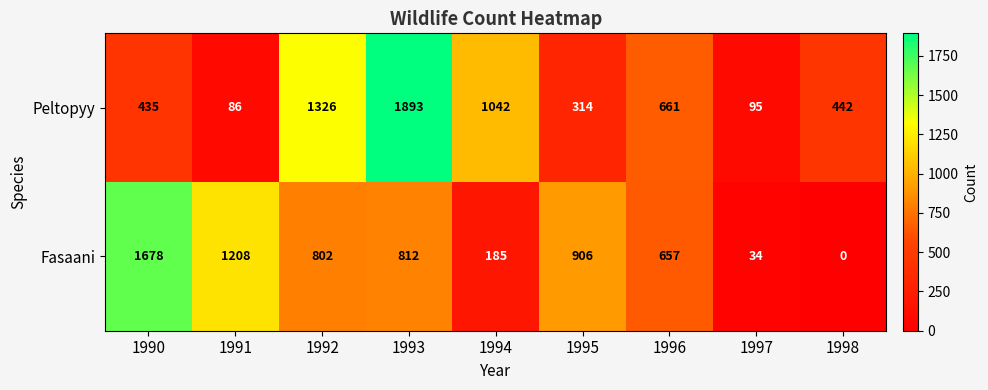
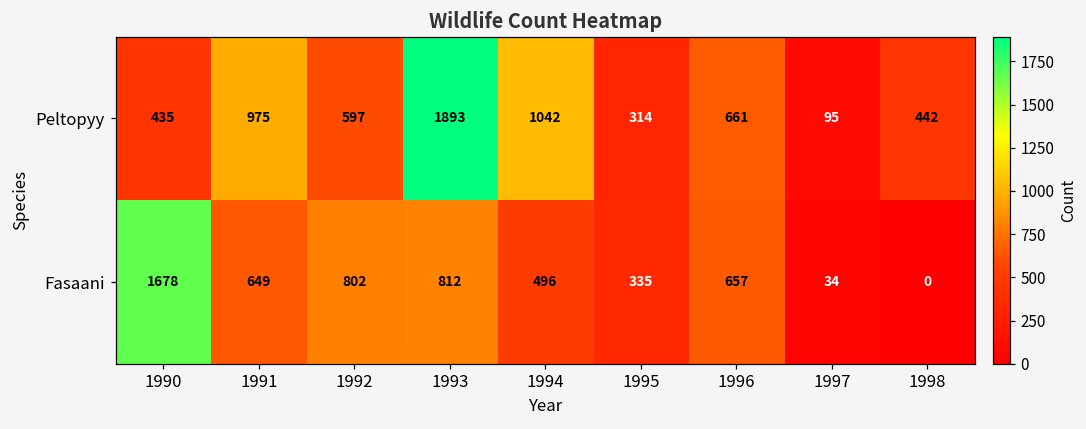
Peltopyy, 1991: 86 -> 975
Peltopyy, 1992: 1326 -> 597
Fasaani, 1991: 1208 -> 649
Fasaani, 1994: 185 -> 496
Fasaani, 1995: 906 -> 335
